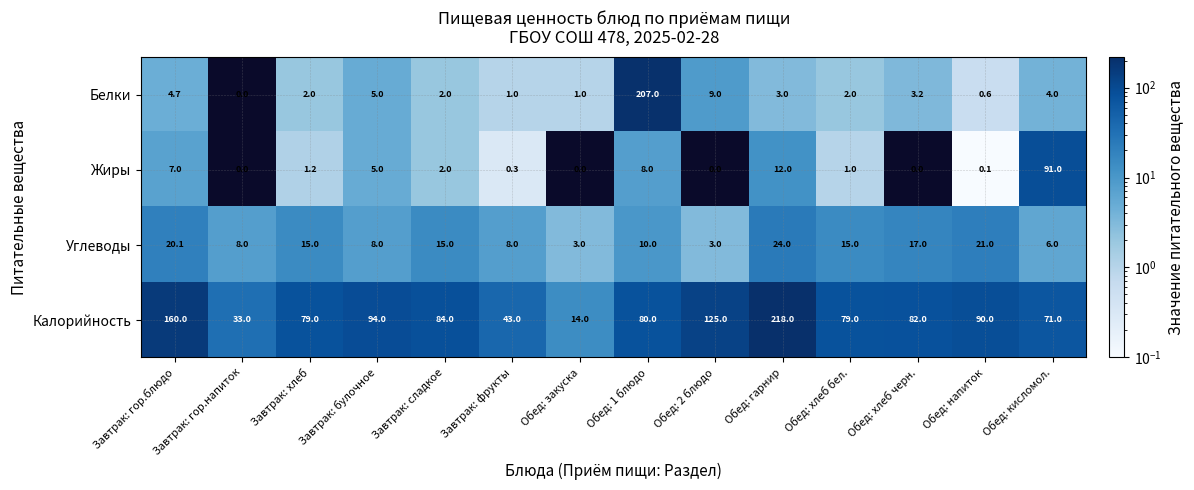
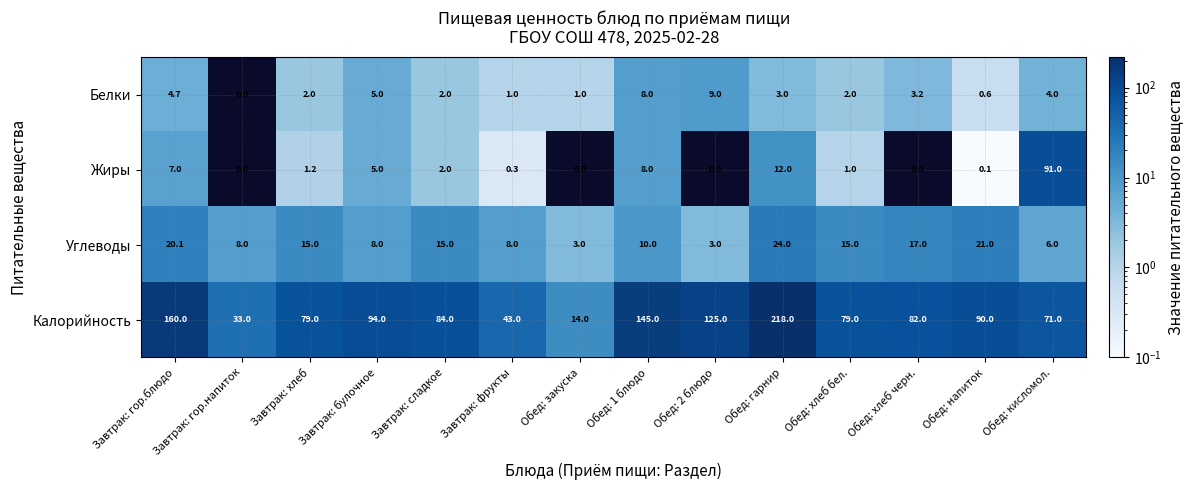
Белки, Обед: 1 блюдо: 207.0 -> 8.0
Калорийность, Обед: 1 блюдо: 80.0 -> 145.0
